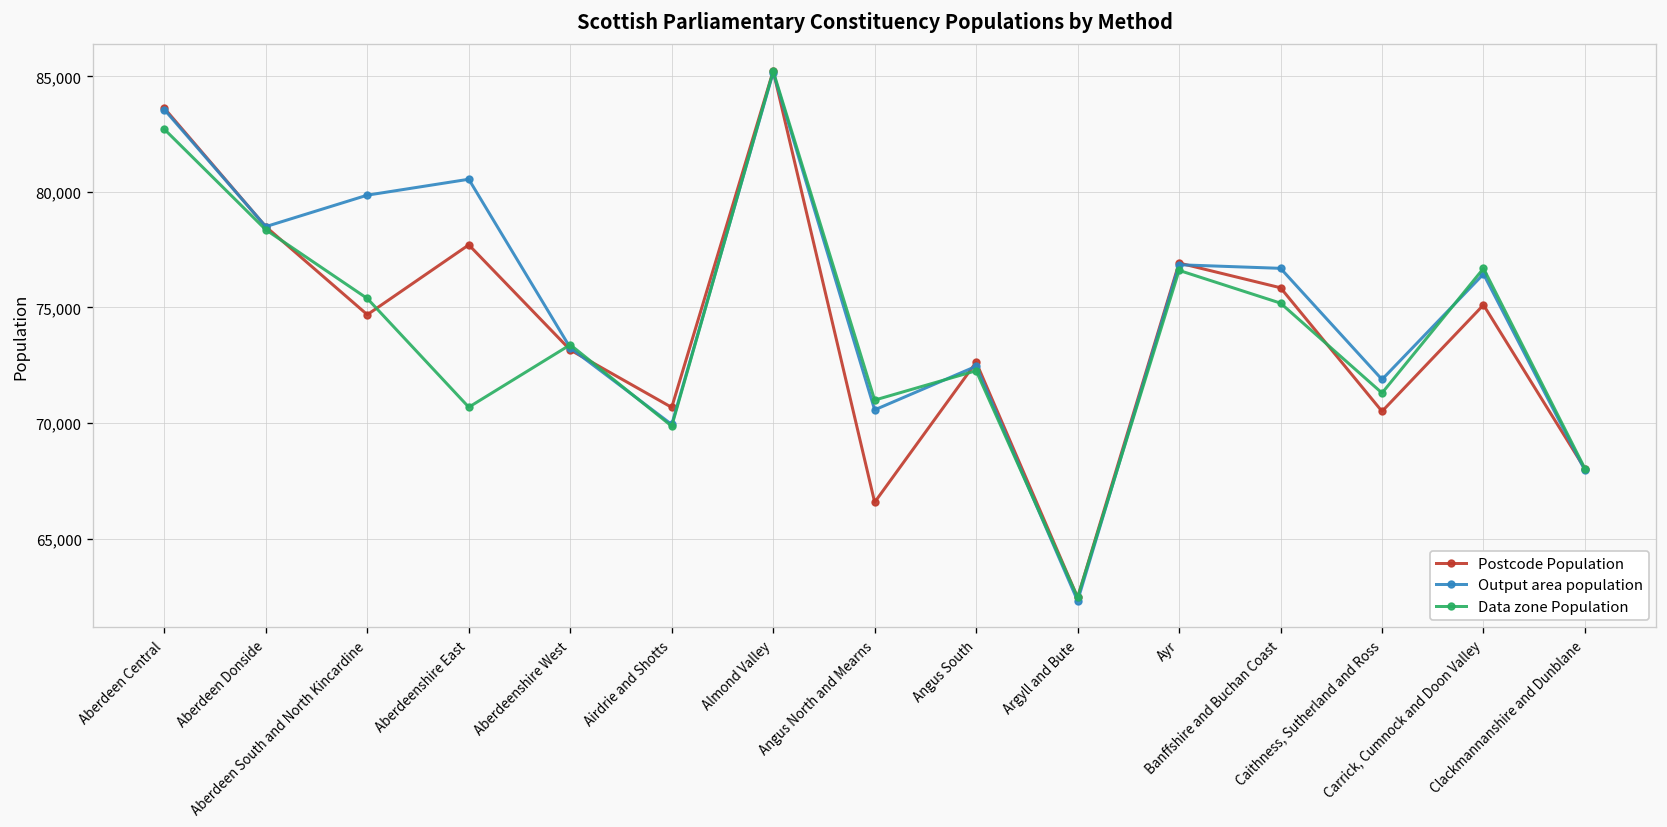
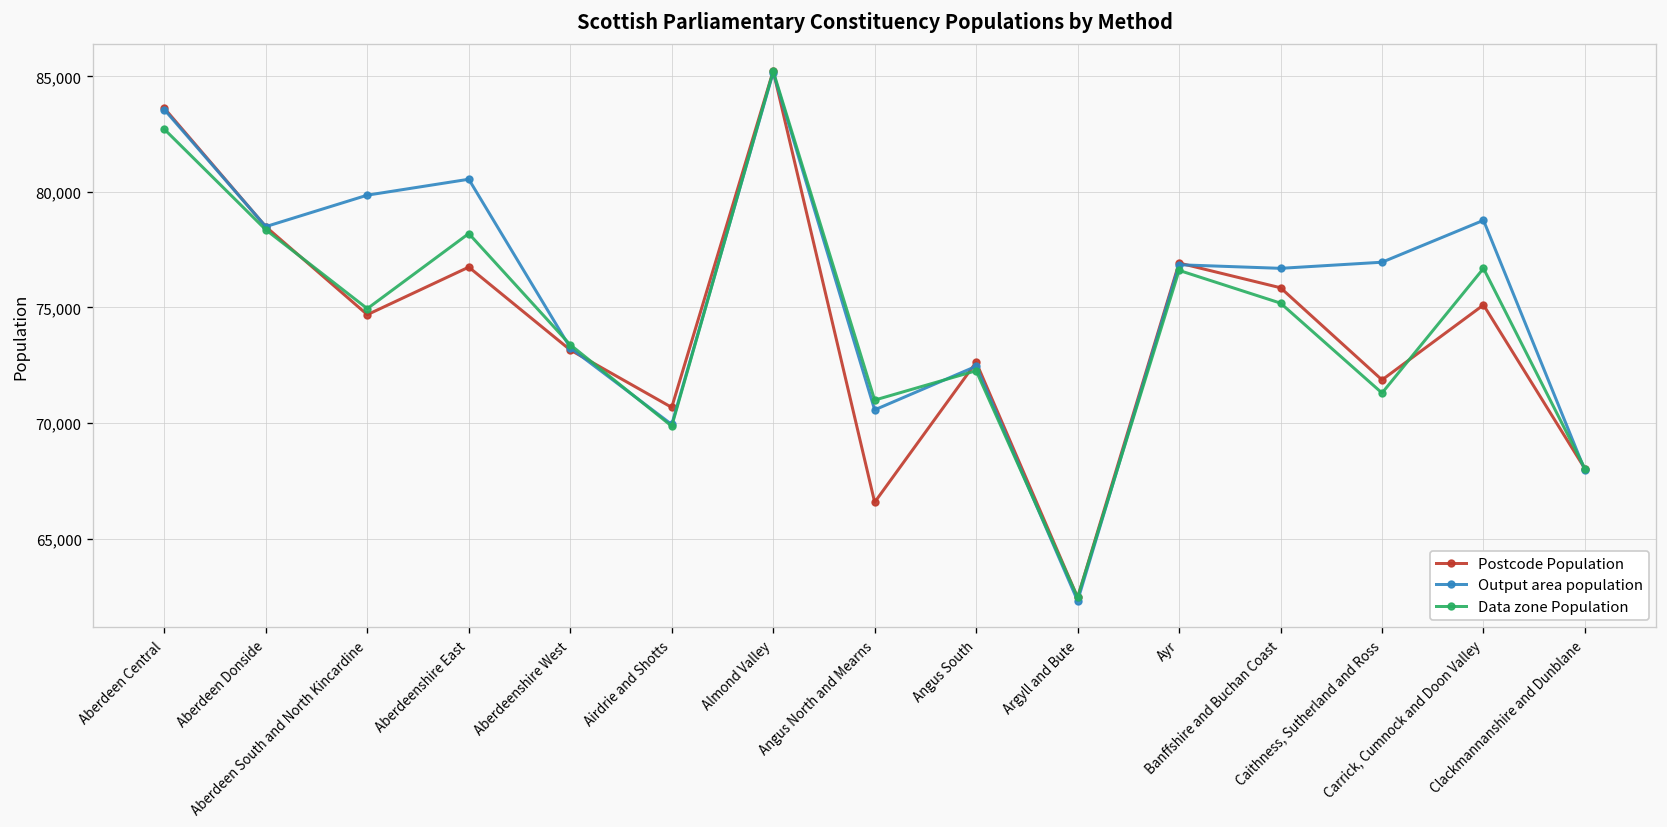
Data zone Population, Aberdeen South and North Kincardine: 75,400 -> 74,900
Postcode Population, Aberdeenshire East: 77,700 -> 76,700
Data zone Population, Aberdeenshire East: 70,700 -> 78,200
Postcode Population, Caithness, Sutherland and Ross: 70,500 -> 71,900
Output area population, Caithness, Sutherland and Ross: 71,900 -> 77,000
Output area population, Carrick, Cumnock and Doon Valley: 76,400 -> 78,800
